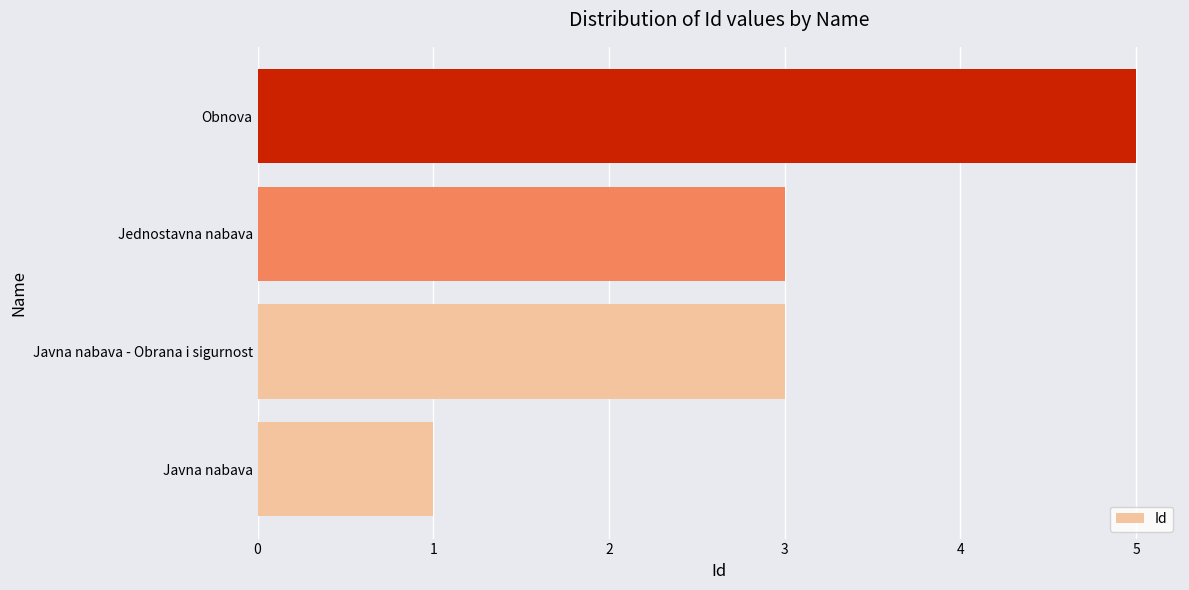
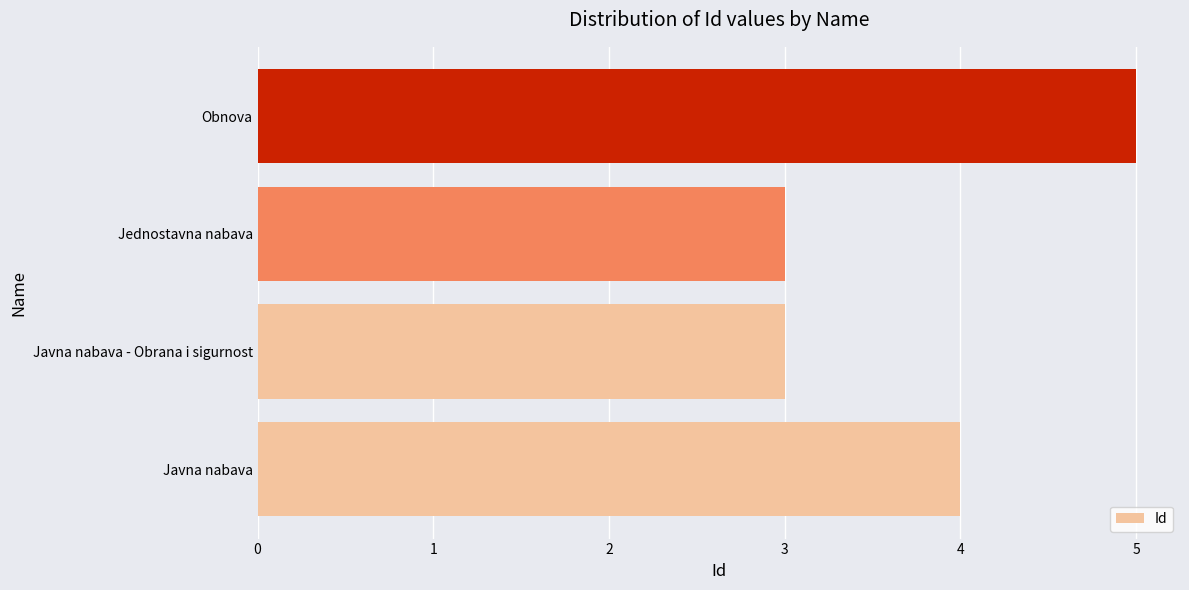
Javna nabava: 1 -> 4
